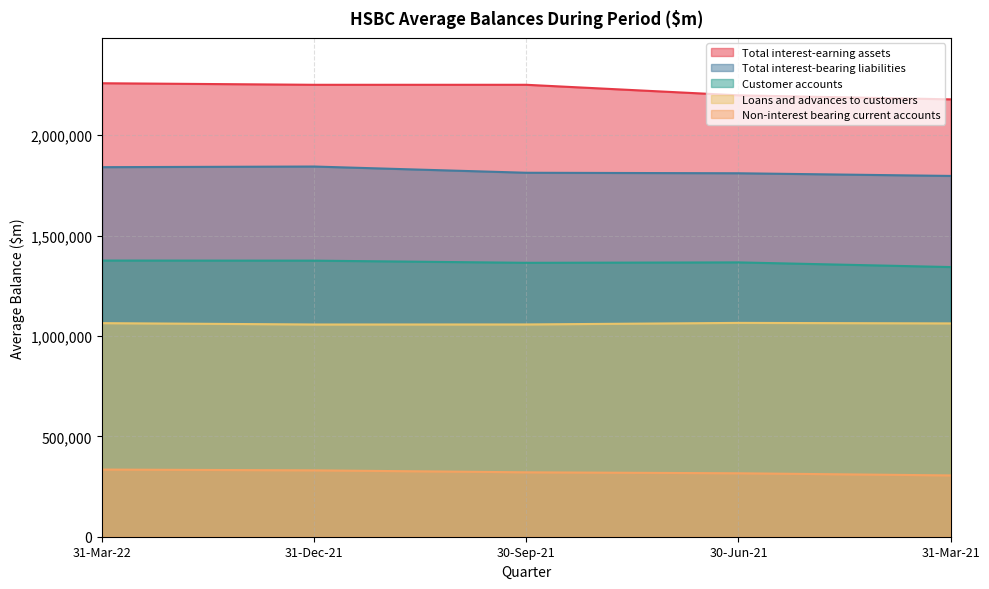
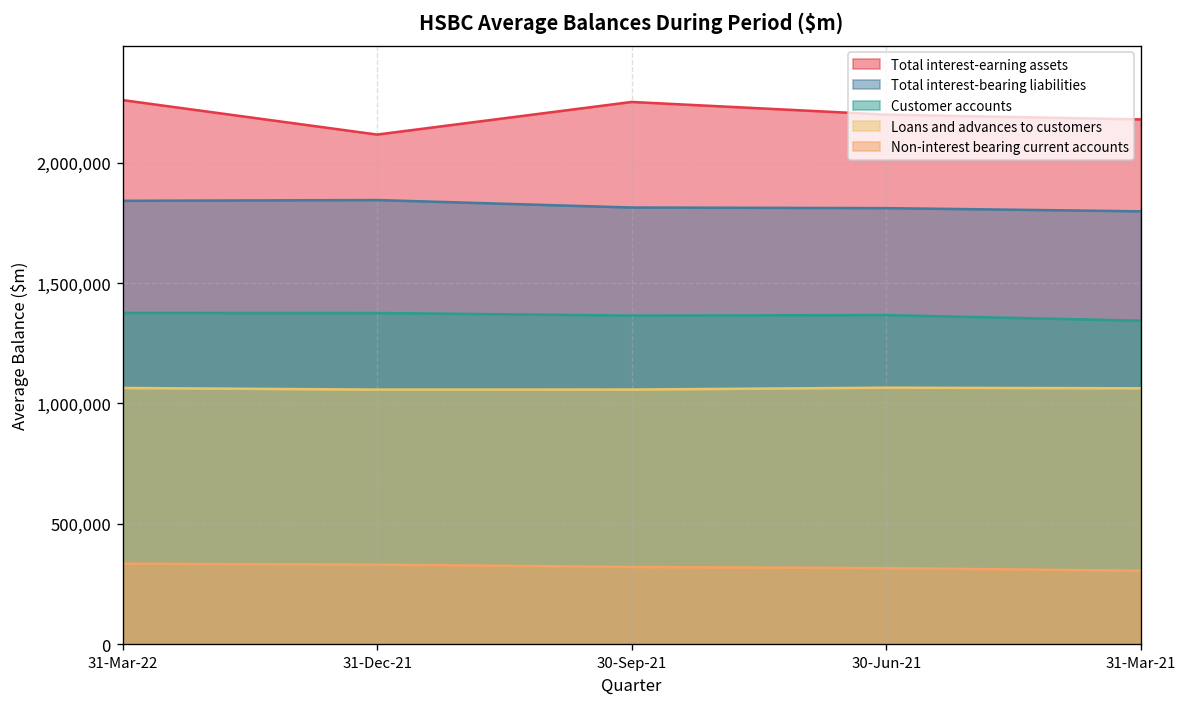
Total interest-earning assets, 31-Dec-21: 2,250,000 -> 2,120,000
